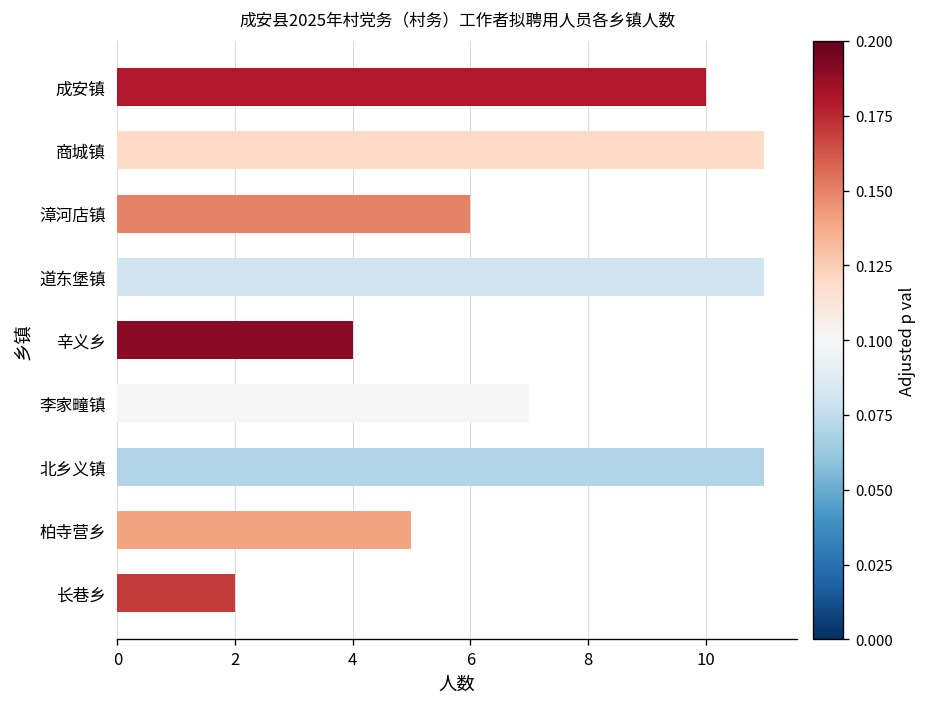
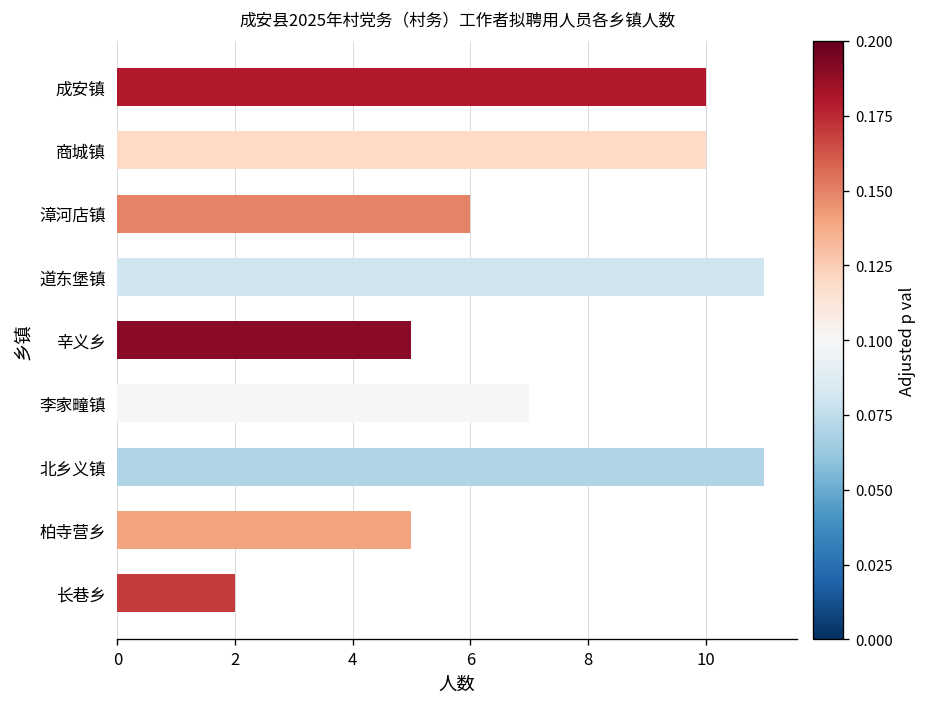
商城镇: 11 -> 10
辛义乡: 4 -> 5
